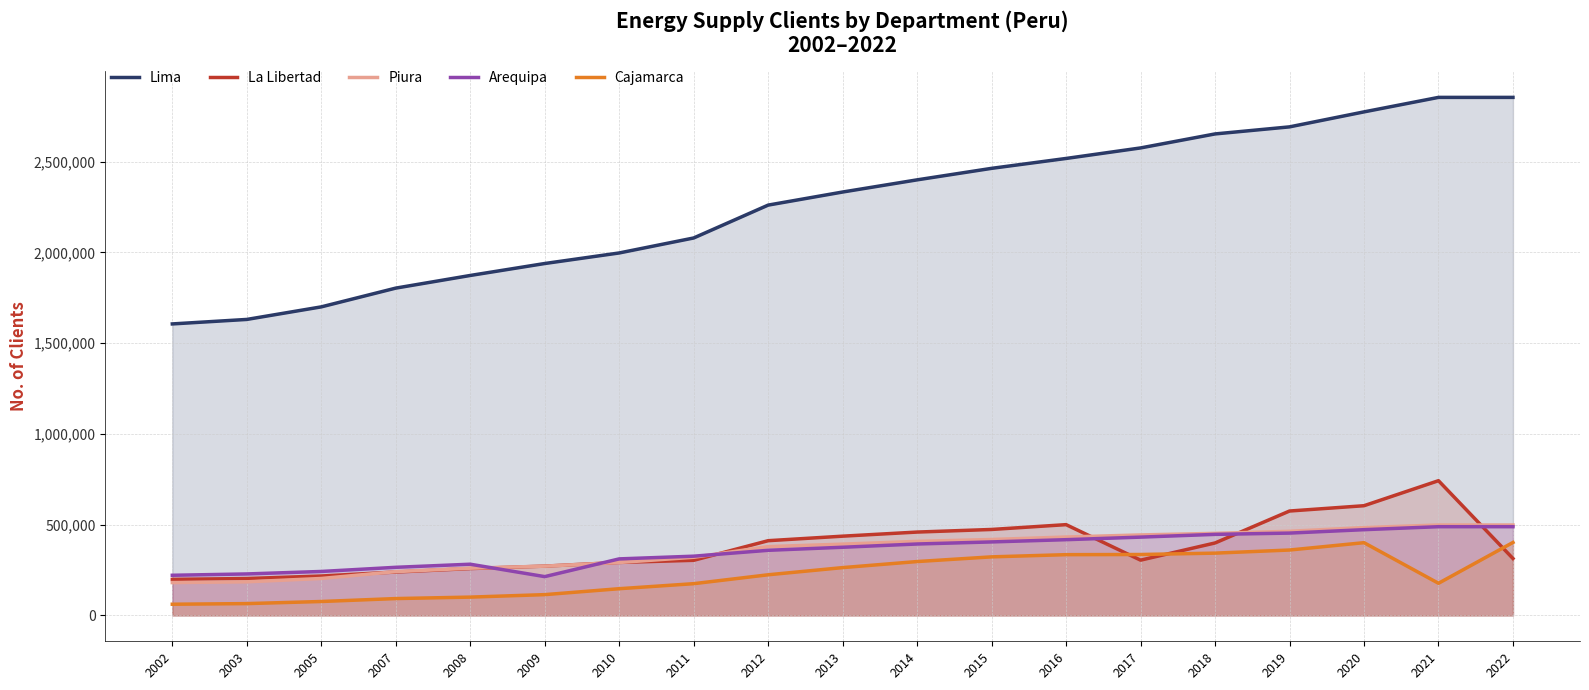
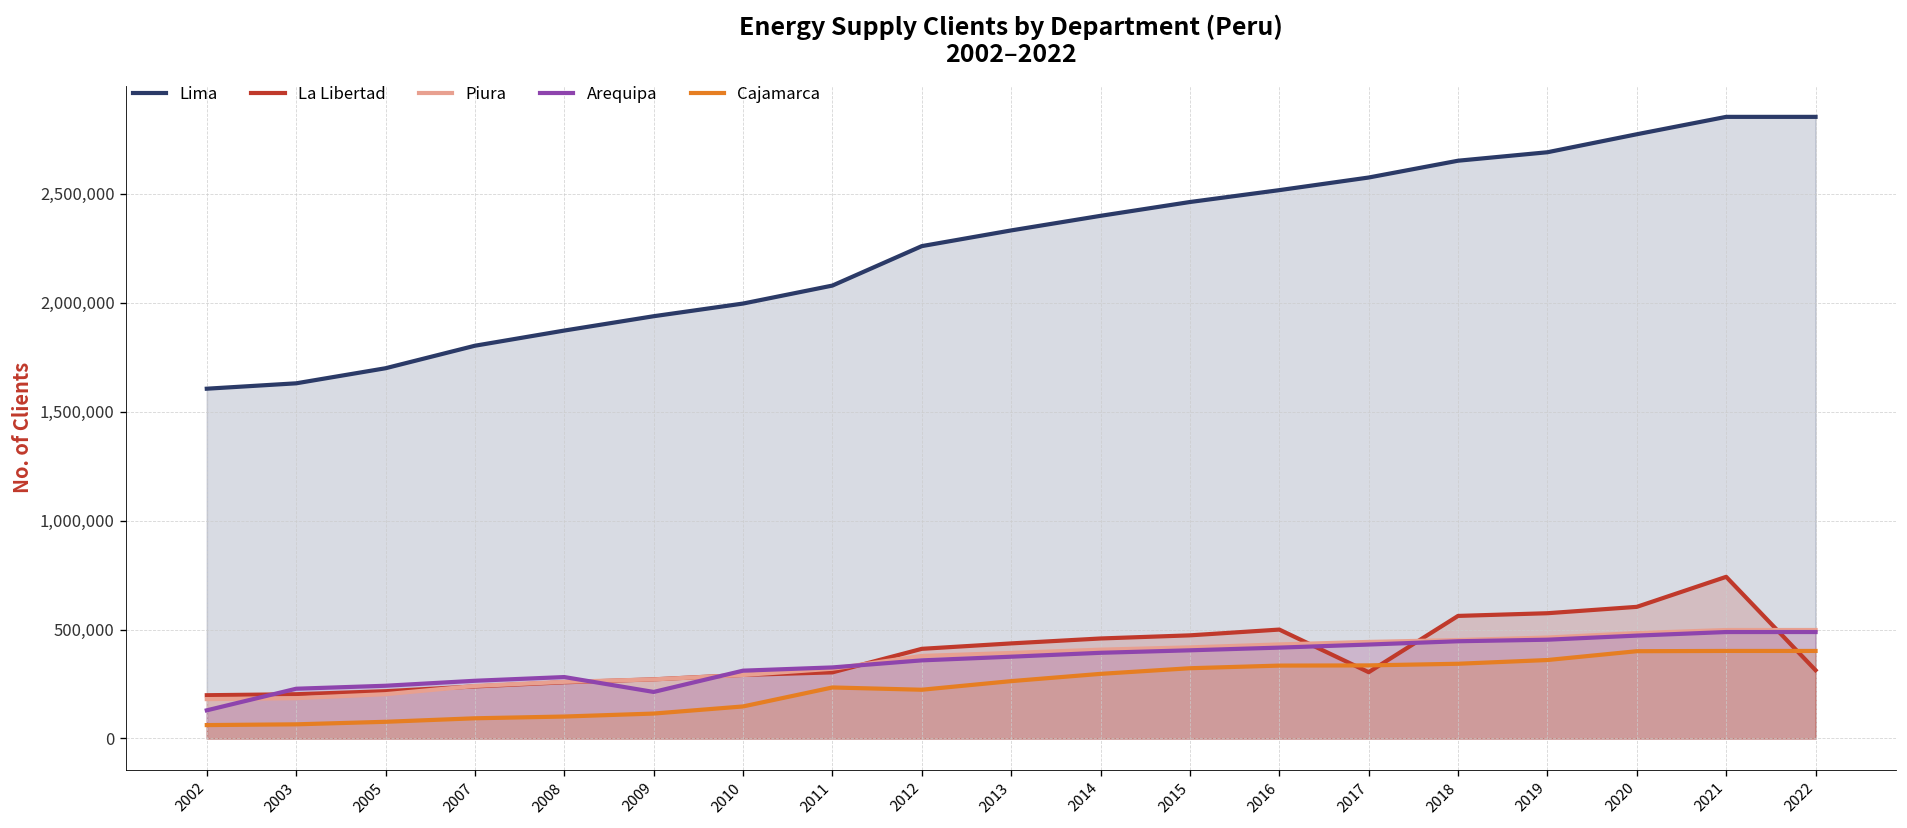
Arequipa, 2002: 220,000 -> 130,000
Cajamarca, 2011: 170,000 -> 230,000
La Libertad, 2018: 400,000 -> 560,000
Cajamarca, 2021: 180,000 -> 400,000
